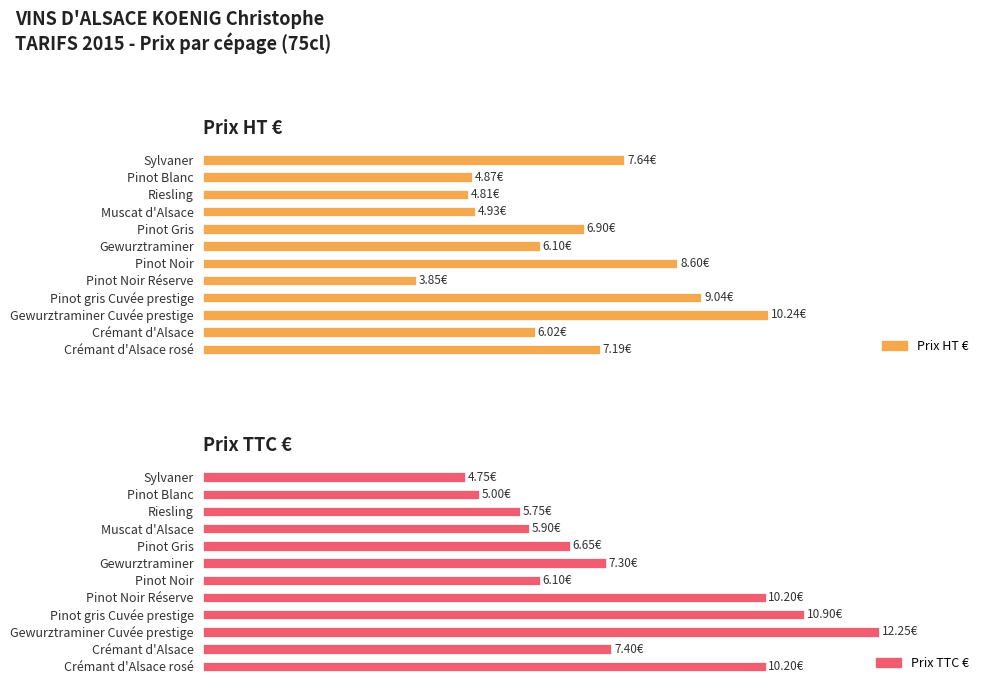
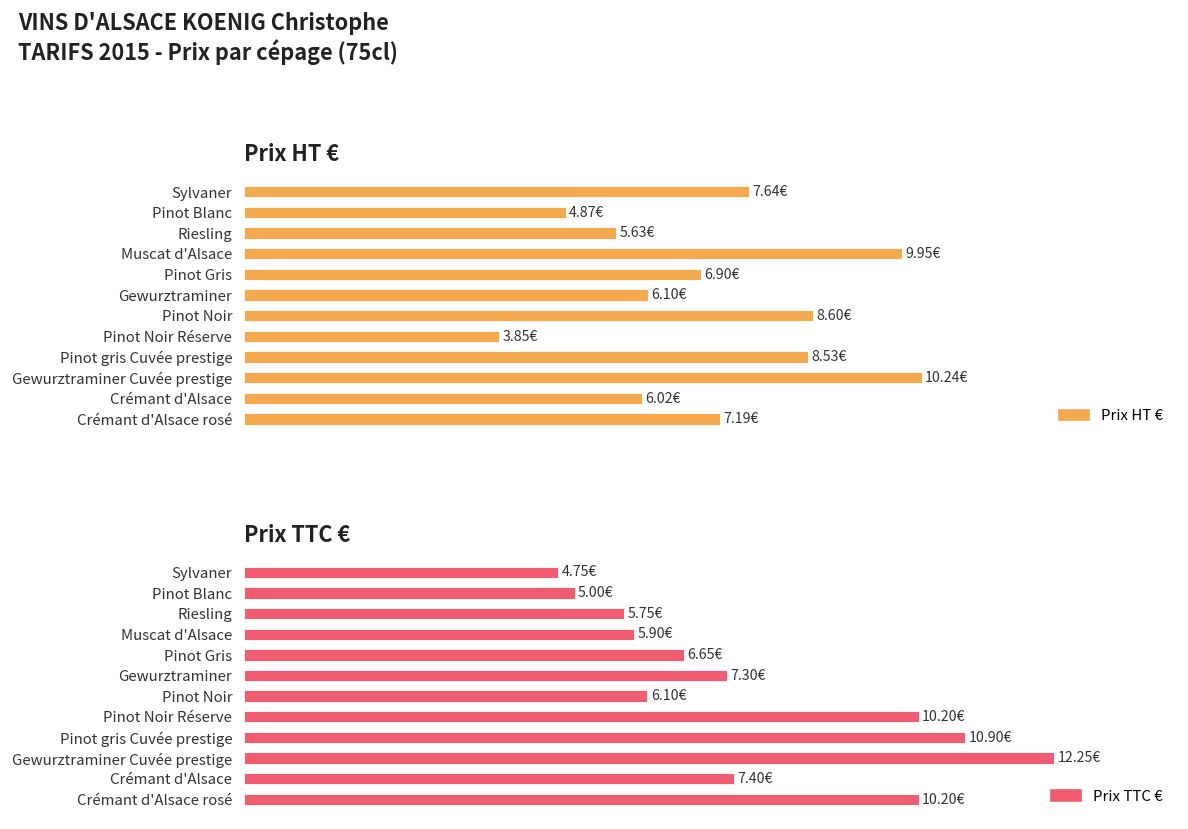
Prix HT €, Riesling: 4.81€ -> 5.63€
Prix HT €, Muscat d'Alsace: 4.93€ -> 9.95€
Prix HT €, Pinot gris Cuvée prestige: 9.04€ -> 8.53€
